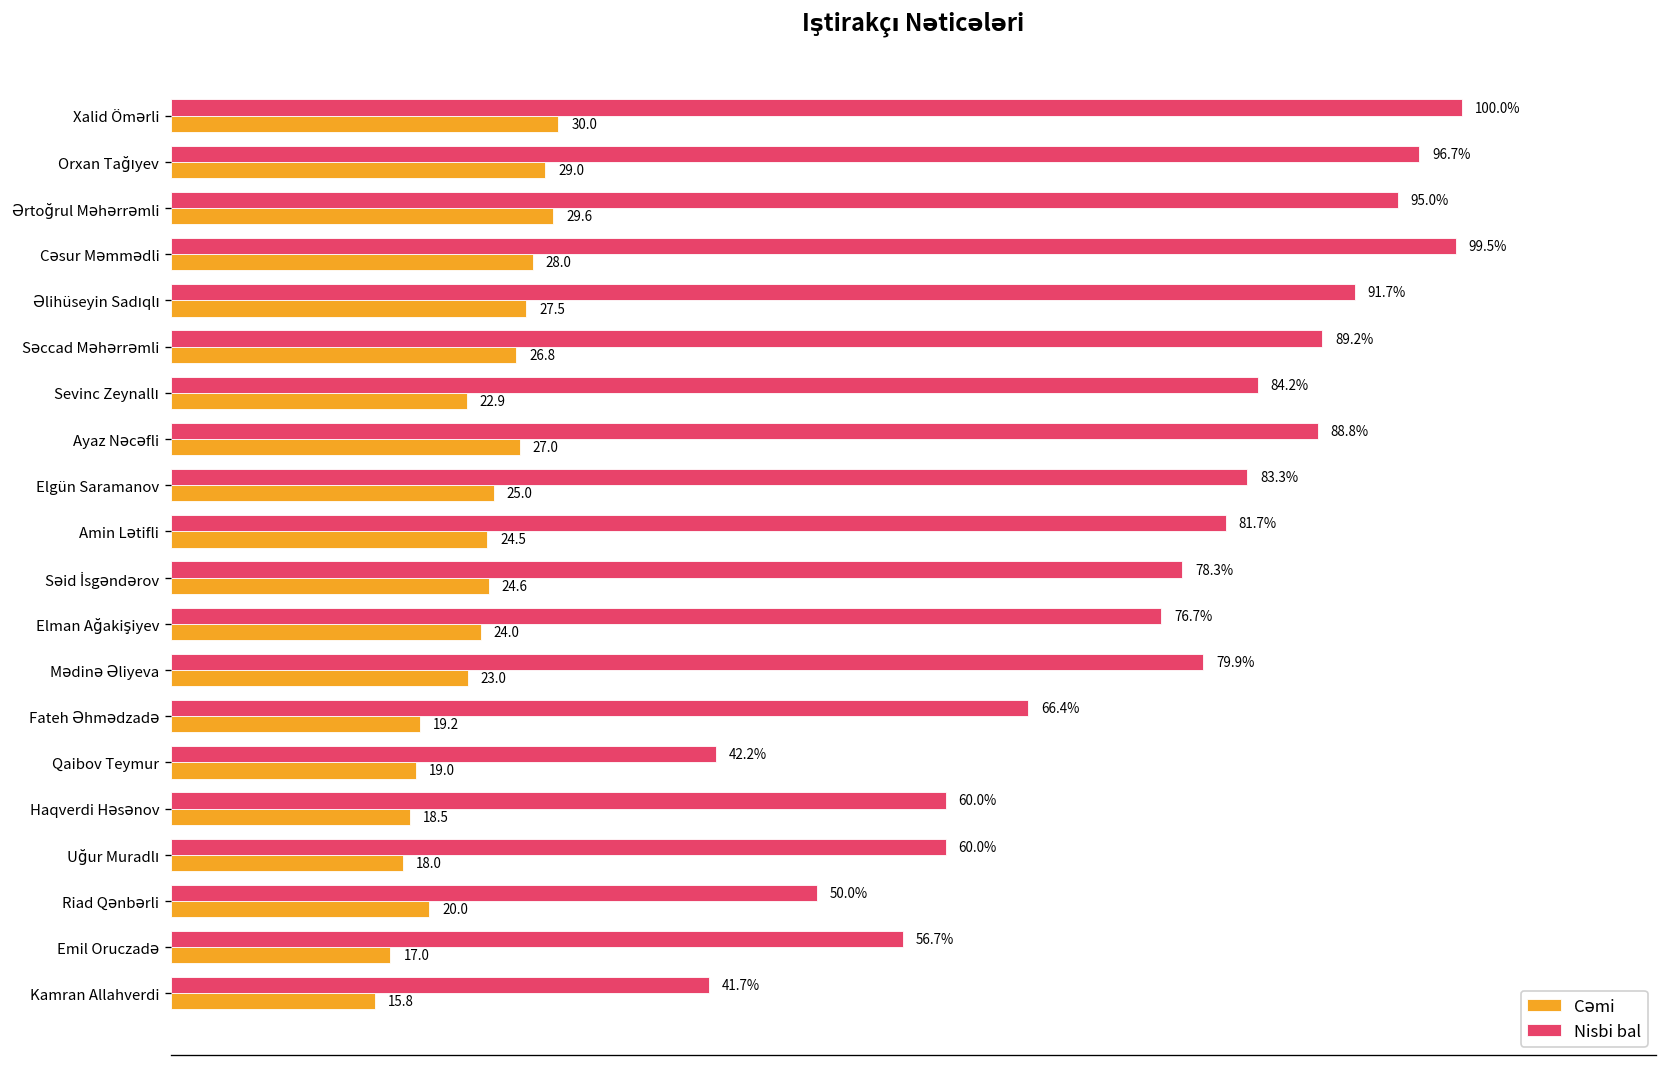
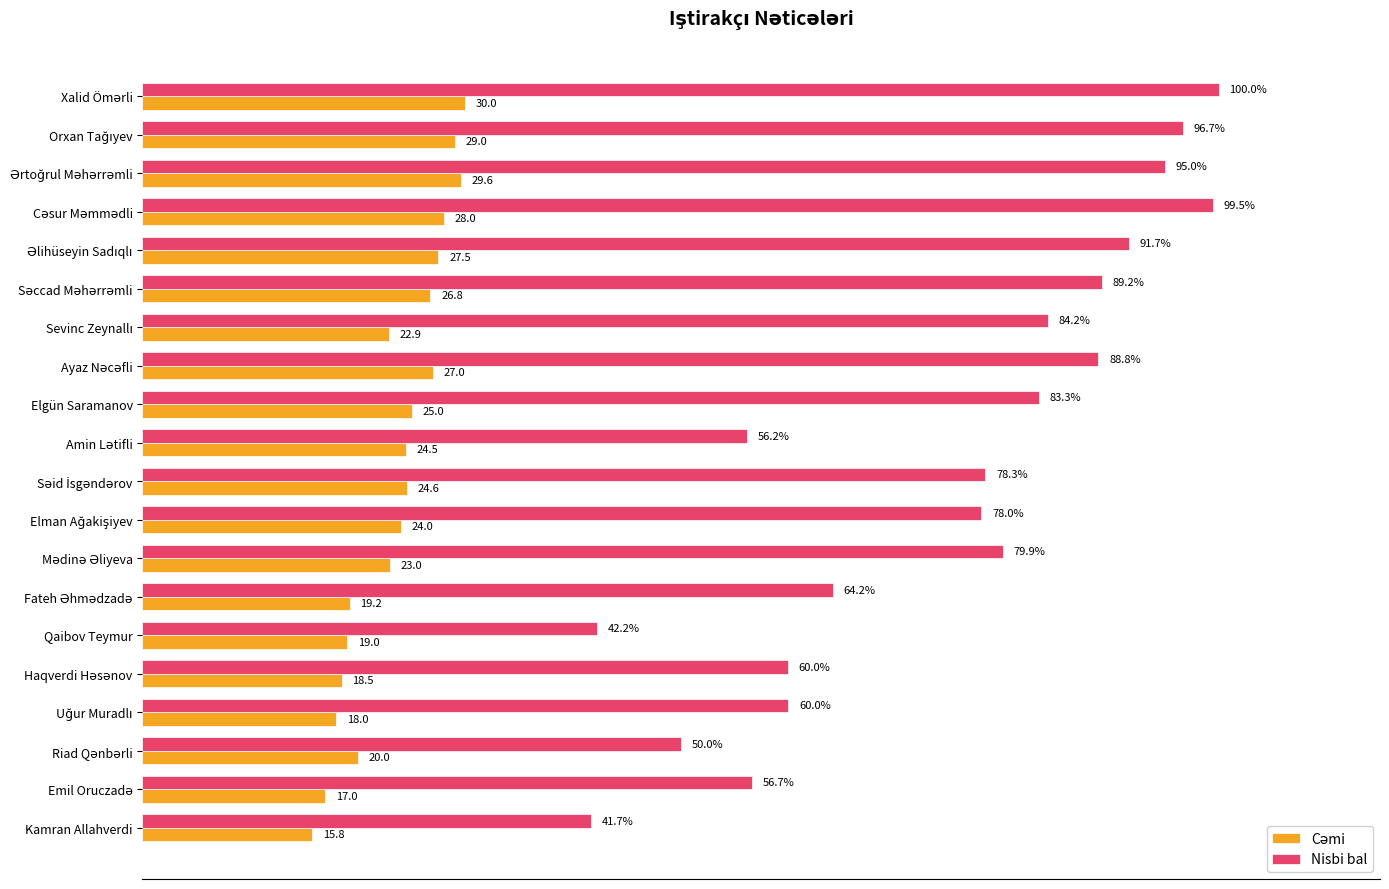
Nisbi bal, Amin Lətifli: 81.7% -> 56.2%
Nisbi bal, Elman Ağakişiyev: 76.7% -> 78.0%
Nisbi bal, Fateh Əhmədzadə: 66.4% -> 64.2%
